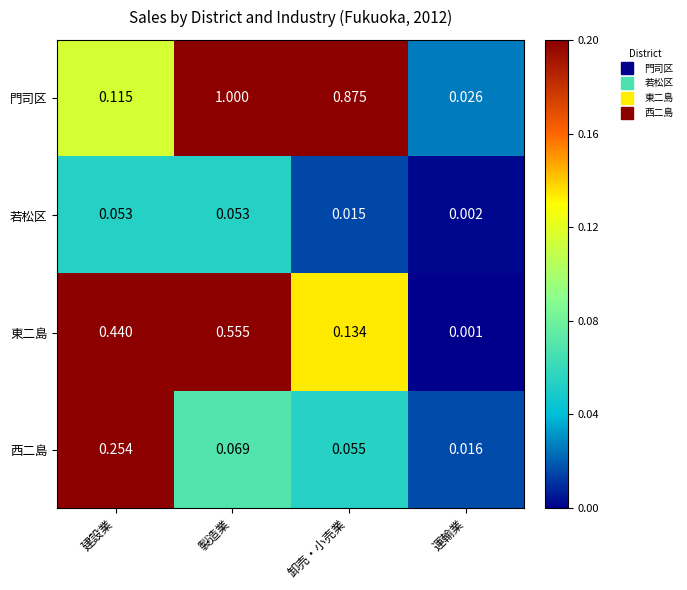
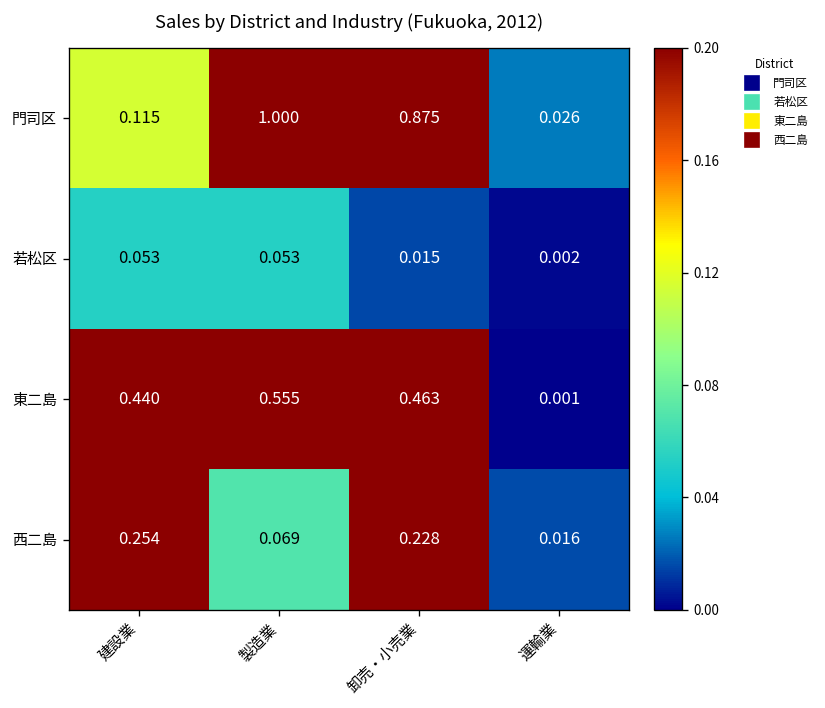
東二島, 卸売・小売業: 0.134 -> 0.463
西二島, 卸売・小売業: 0.055 -> 0.228
